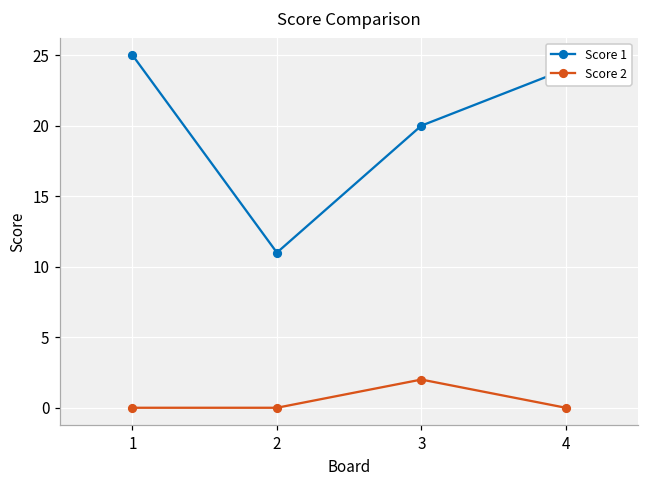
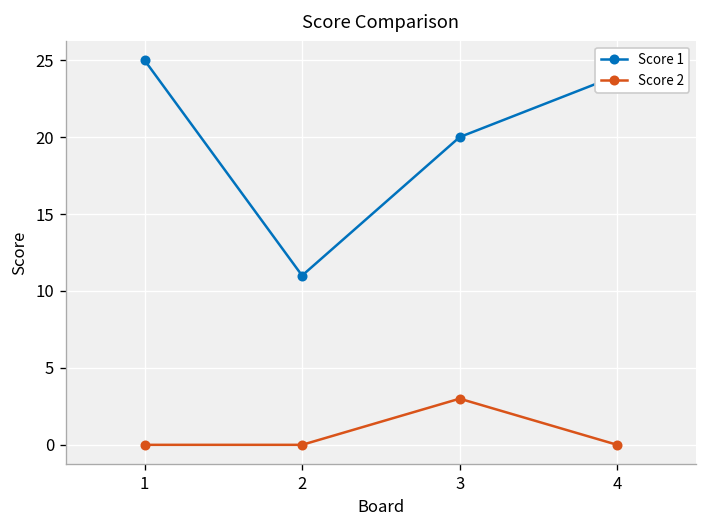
Score 2, 3: 2 -> 3
